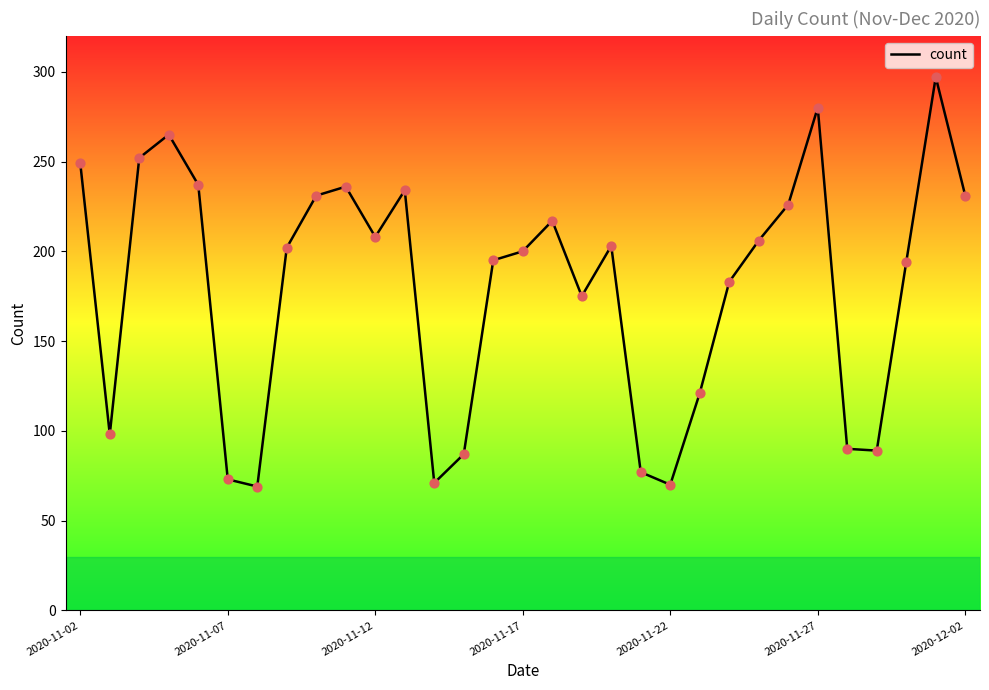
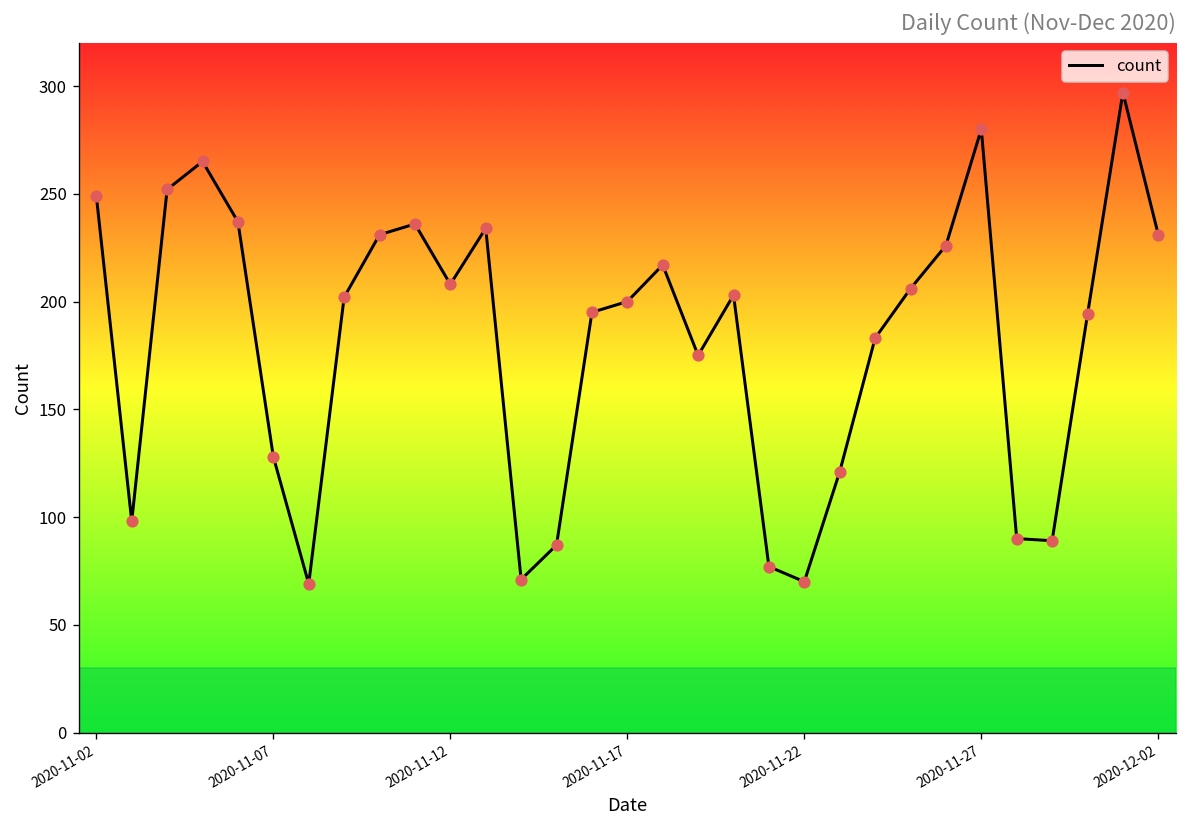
2020-11-07: 73 -> 128
